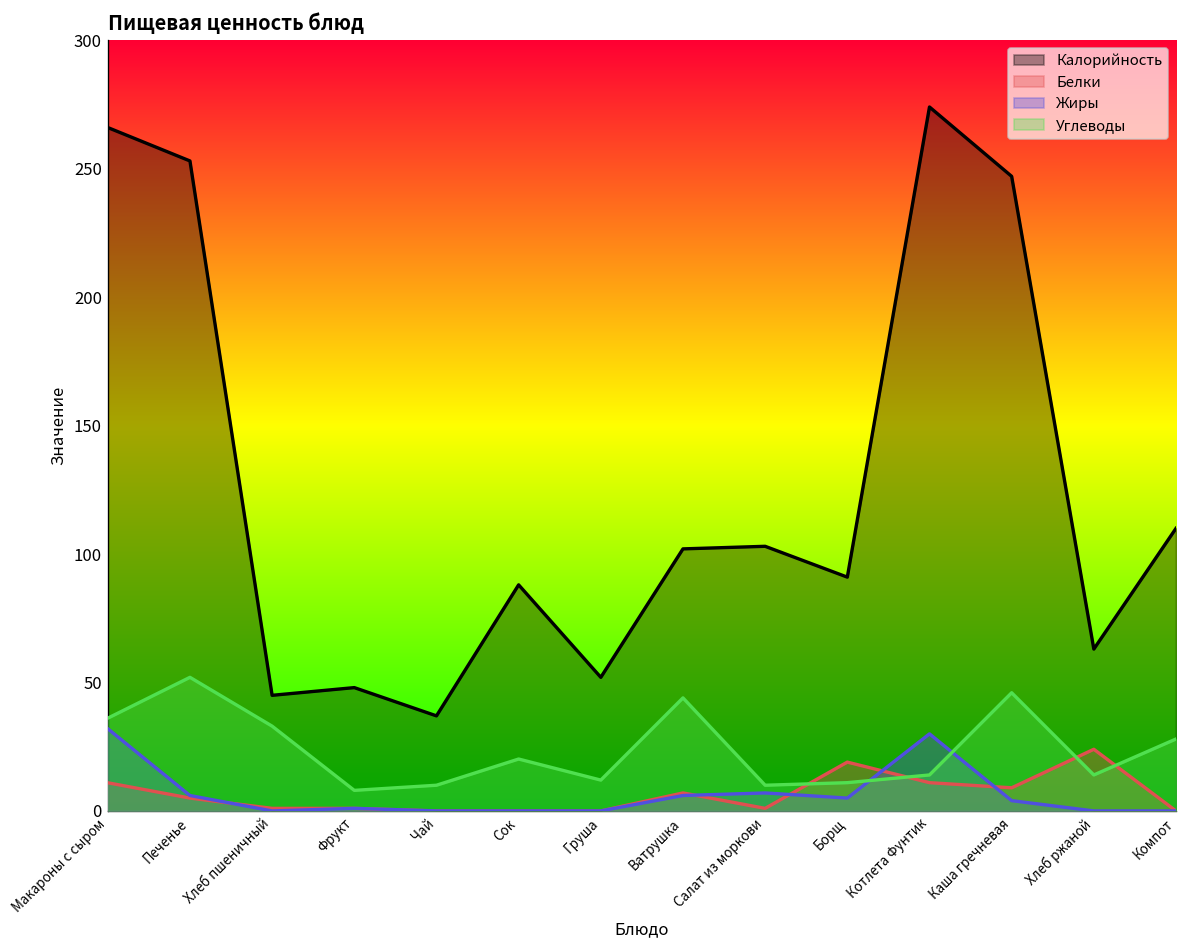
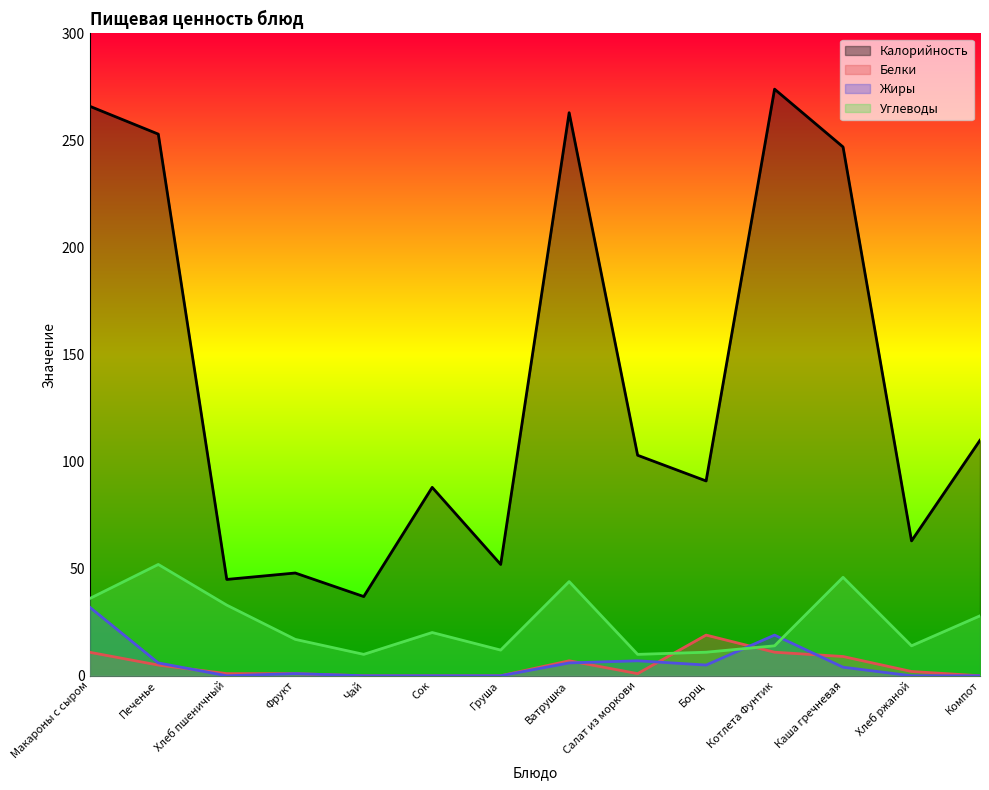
Углеводы, Фрукт: 8 -> 17
Калорийность, Ватрушка: 102 -> 263
Жиры, Котлета Фунтик: 30 -> 19
Белки, Хлеб ржаной: 24 -> 2
